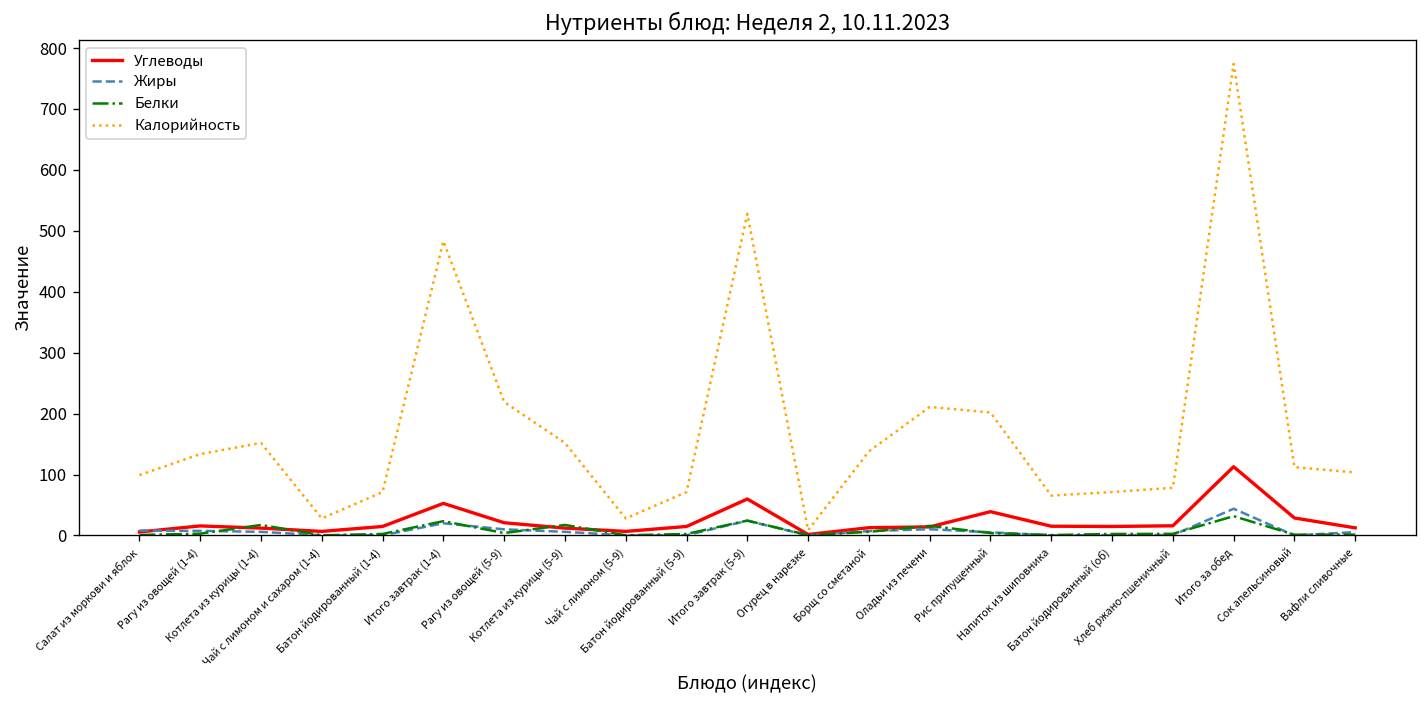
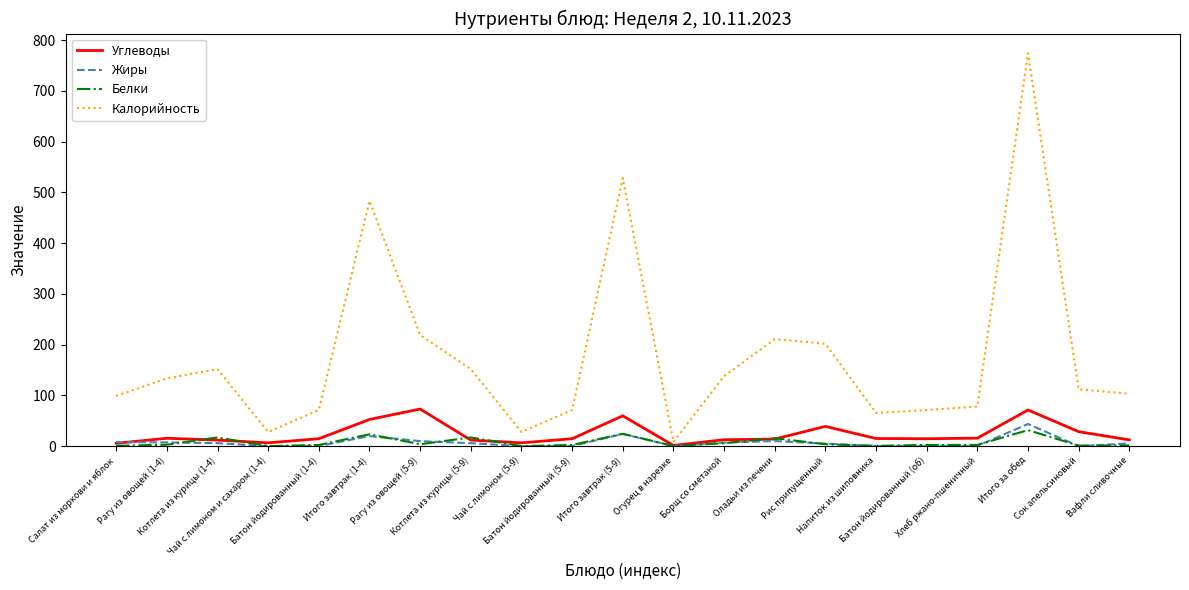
Углеводы, Рагу из овощей (5-9): 20 -> 70
Углеводы, Итого за обед: 110 -> 70
